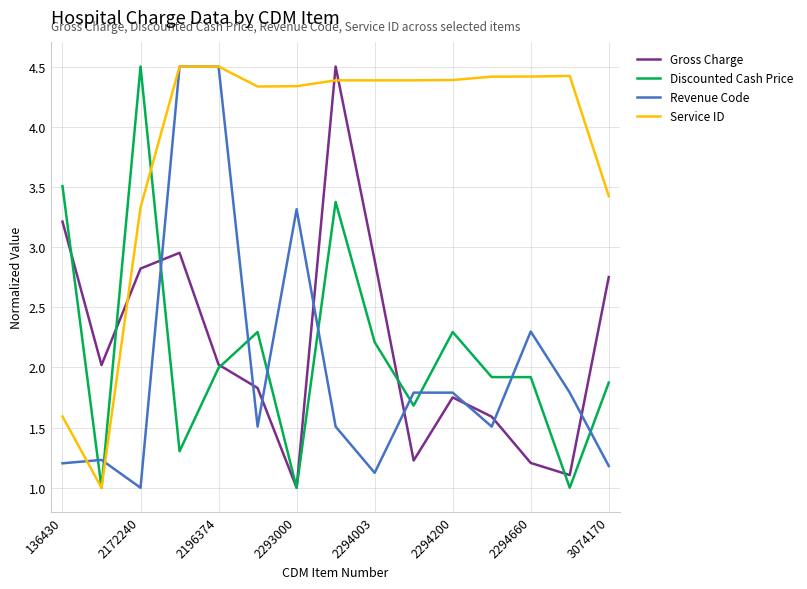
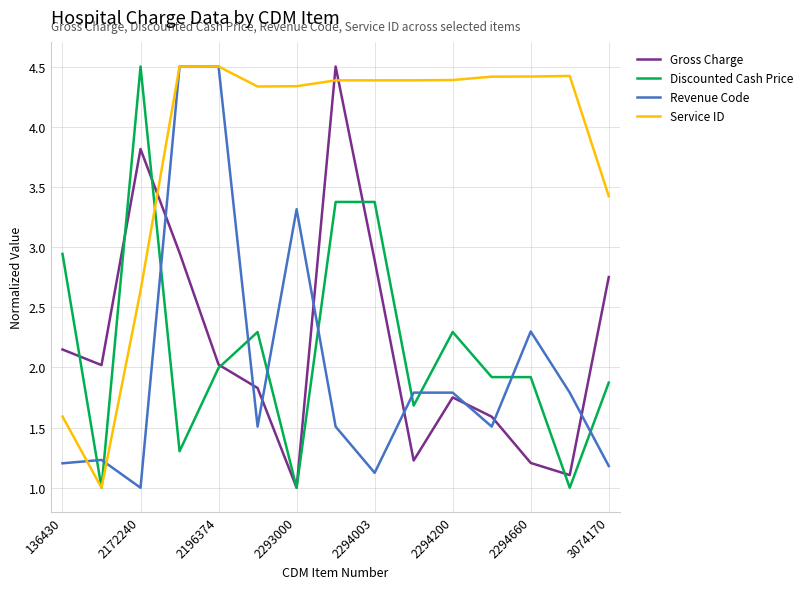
Gross Charge, 136430: 3.21 -> 2.15
Discounted Cash Price, 136430: 3.51 -> 2.94
Gross Charge, 2172240: 2.82 -> 3.81
Service ID, 2172240: 3.33 -> 2.64
Discounted Cash Price, 2294003: 2.21 -> 3.37
